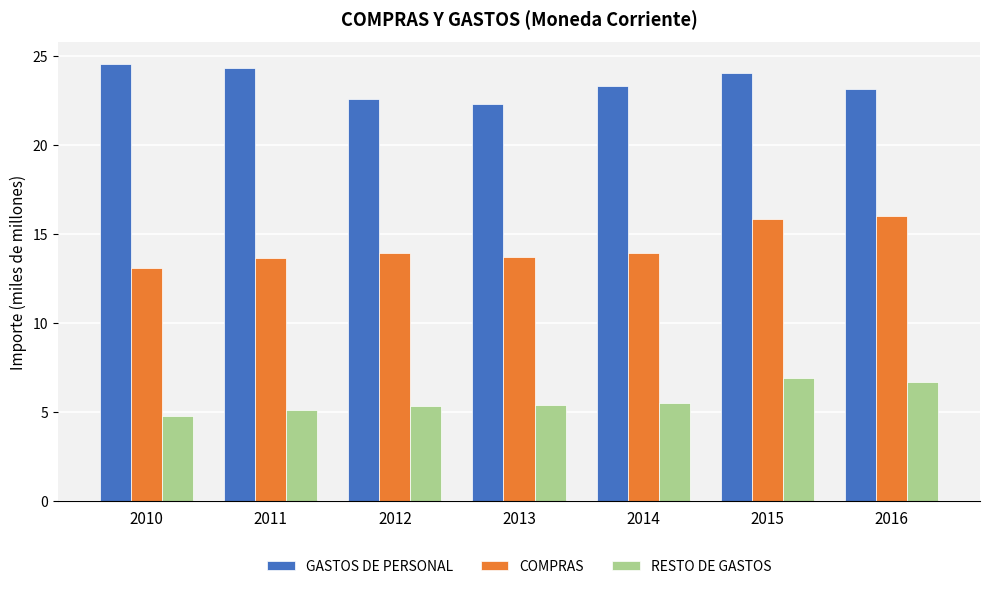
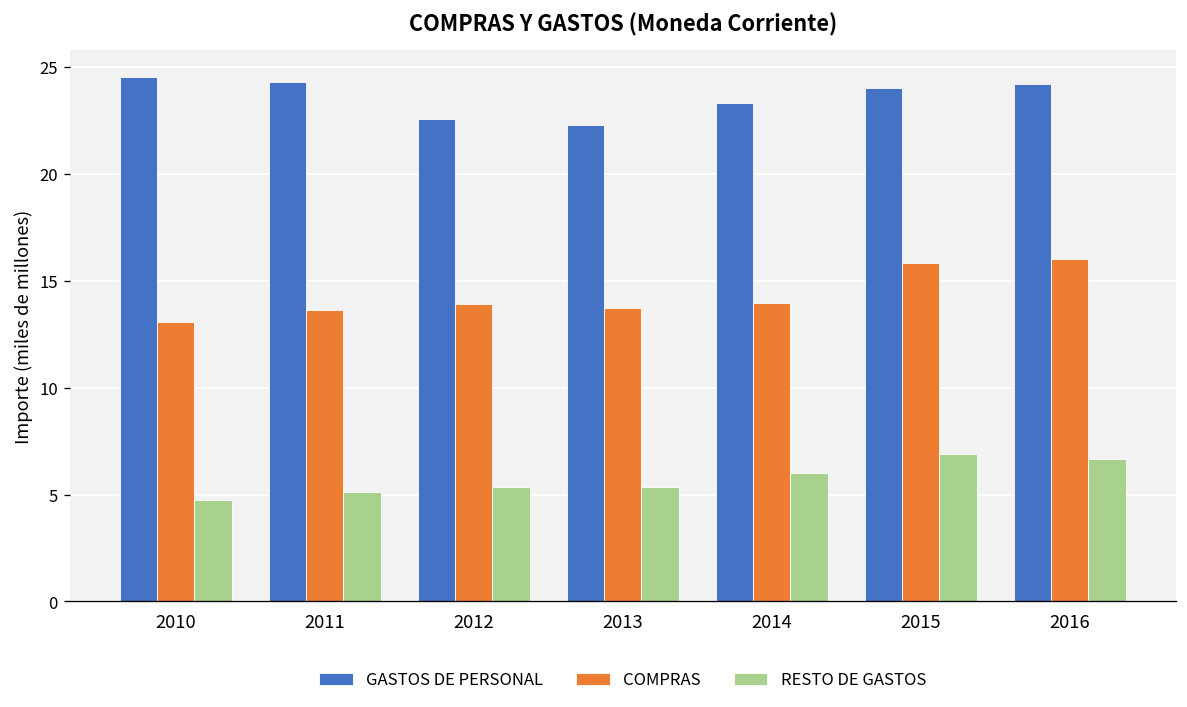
RESTO DE GASTOS, 2014: 5.5 -> 6.0
GASTOS DE PERSONAL, 2016: 23.1 -> 24.2
